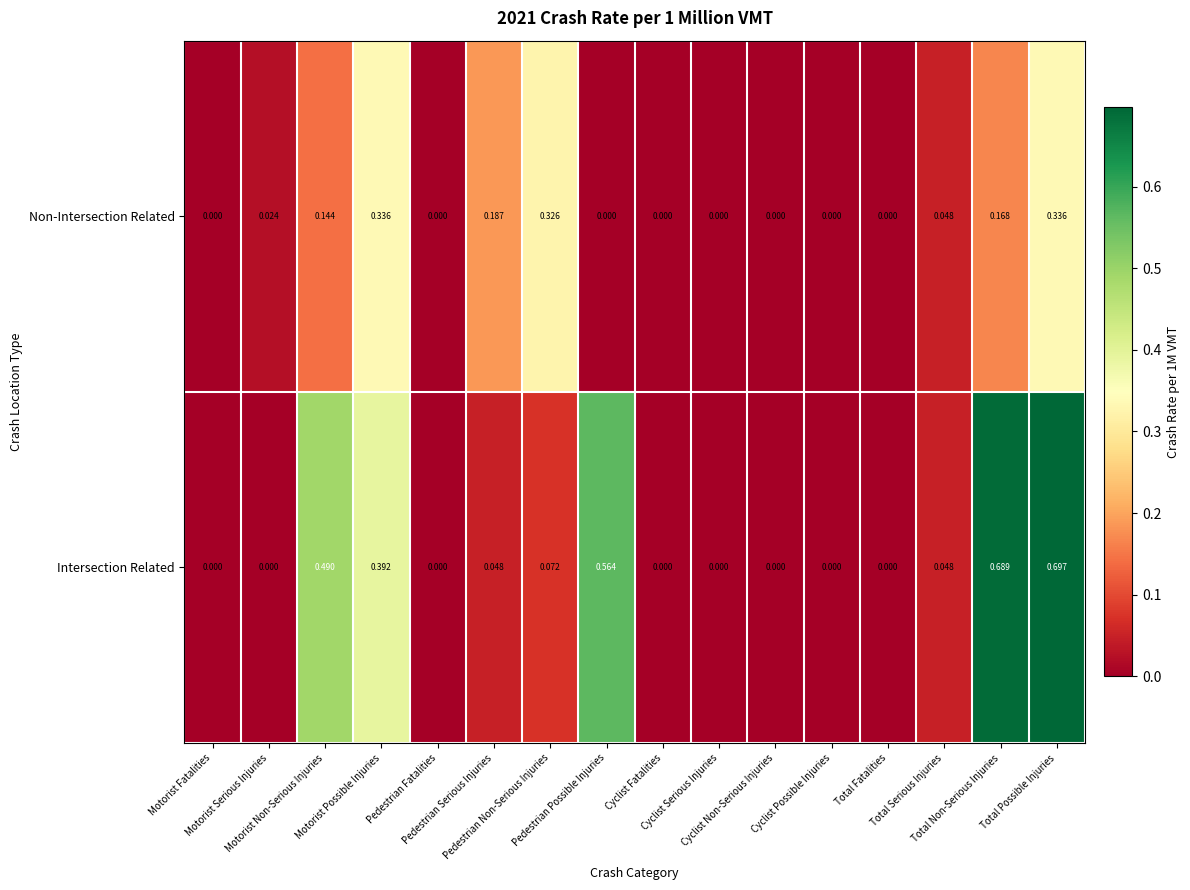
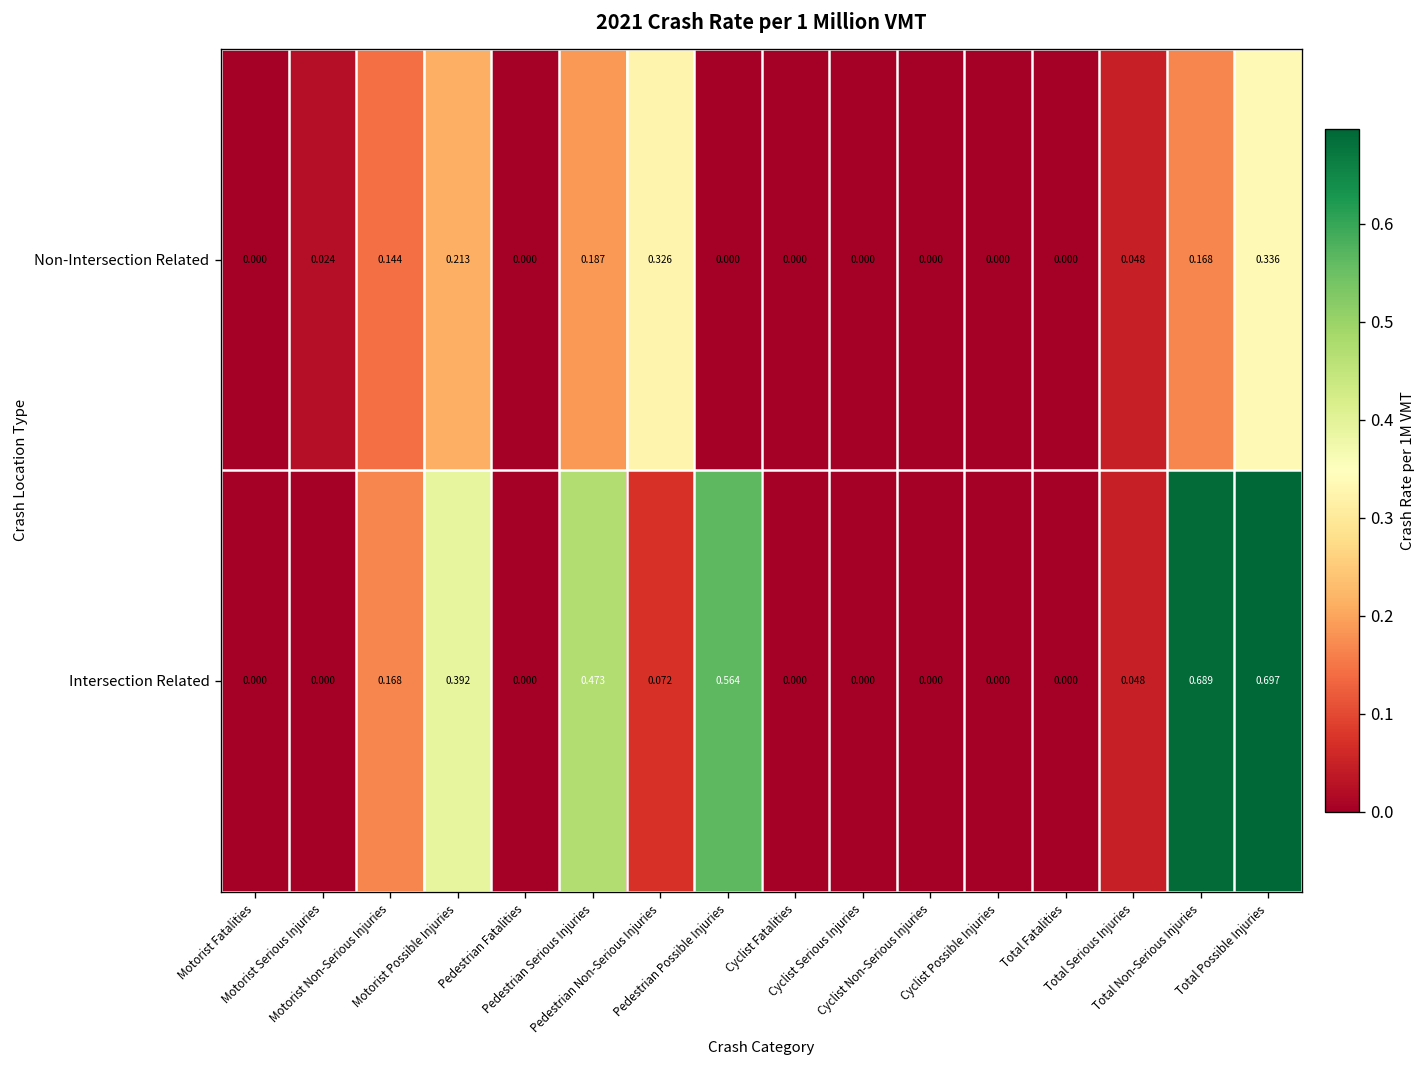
Non-Intersection Related, Motorist Possible Injuries: 0.336 -> 0.213
Intersection Related, Motorist Non-Serious Injuries: 0.490 -> 0.168
Intersection Related, Pedestrian Serious Injuries: 0.048 -> 0.473
